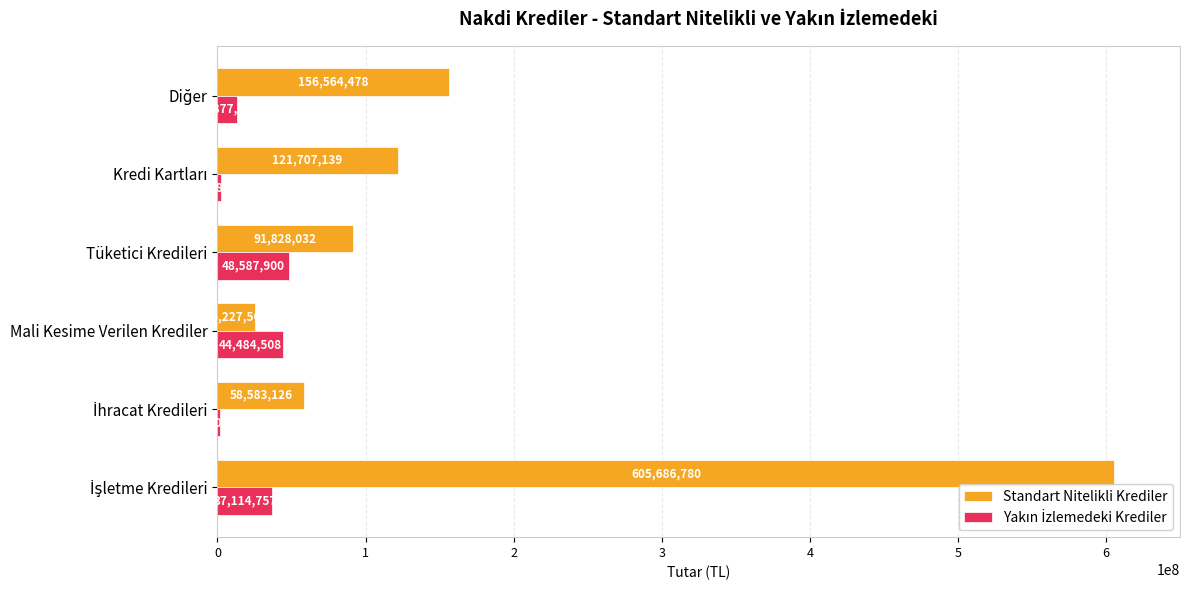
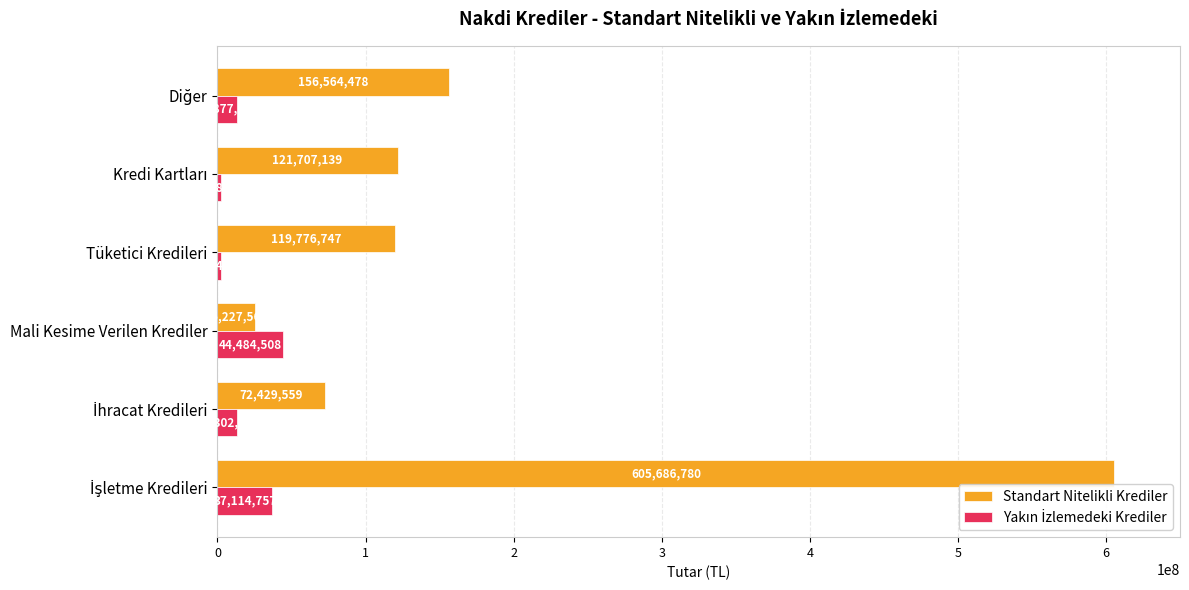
Standart Nitelikli Krediler, Tüketici Kredileri: 91,828,032 -> 119,776,747
Yakın İzlemedeki Krediler, Tüketici Kredileri: 49000000 -> 3000000
Standart Nitelikli Krediler, İhracat Kredileri: 58,583,126 -> 72,429,559
Yakın İzlemedeki Krediler, İhracat Kredileri: 1000000 -> 13000000
